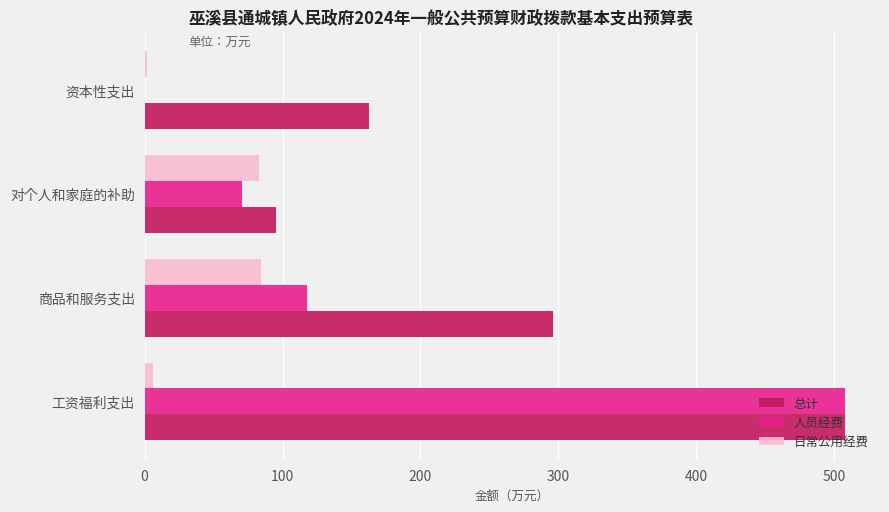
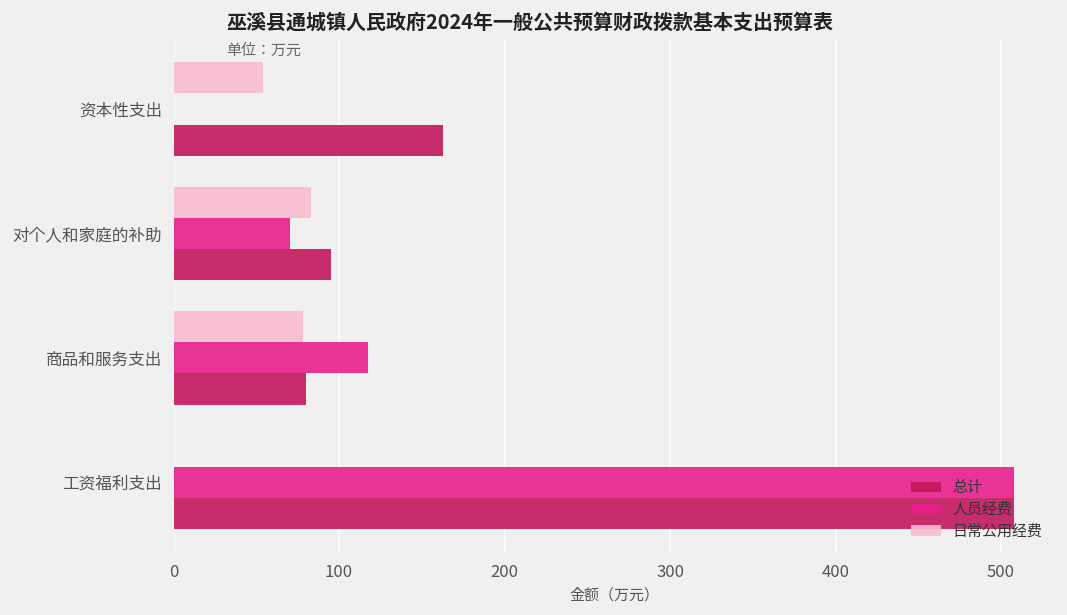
日常公用经费, 资本性支出: 2 -> 54
日常公用经费, 商品和服务支出: 84 -> 78
总计, 商品和服务支出: 296 -> 80
日常公用经费, 工资福利支出: 6 -> 0
